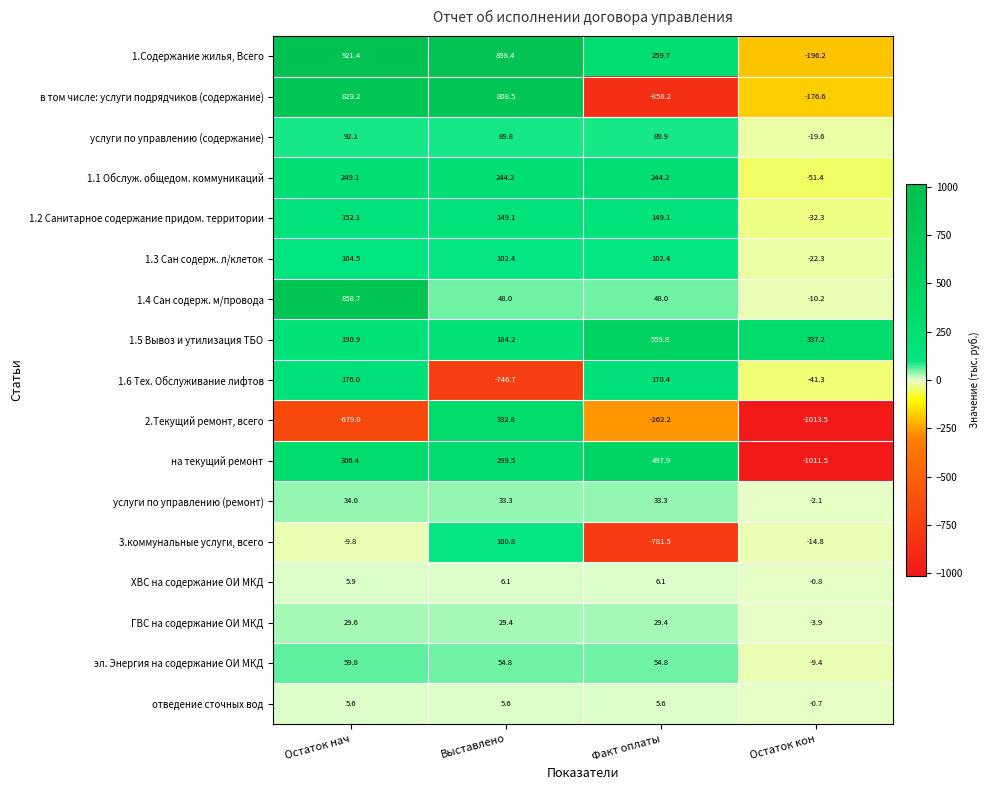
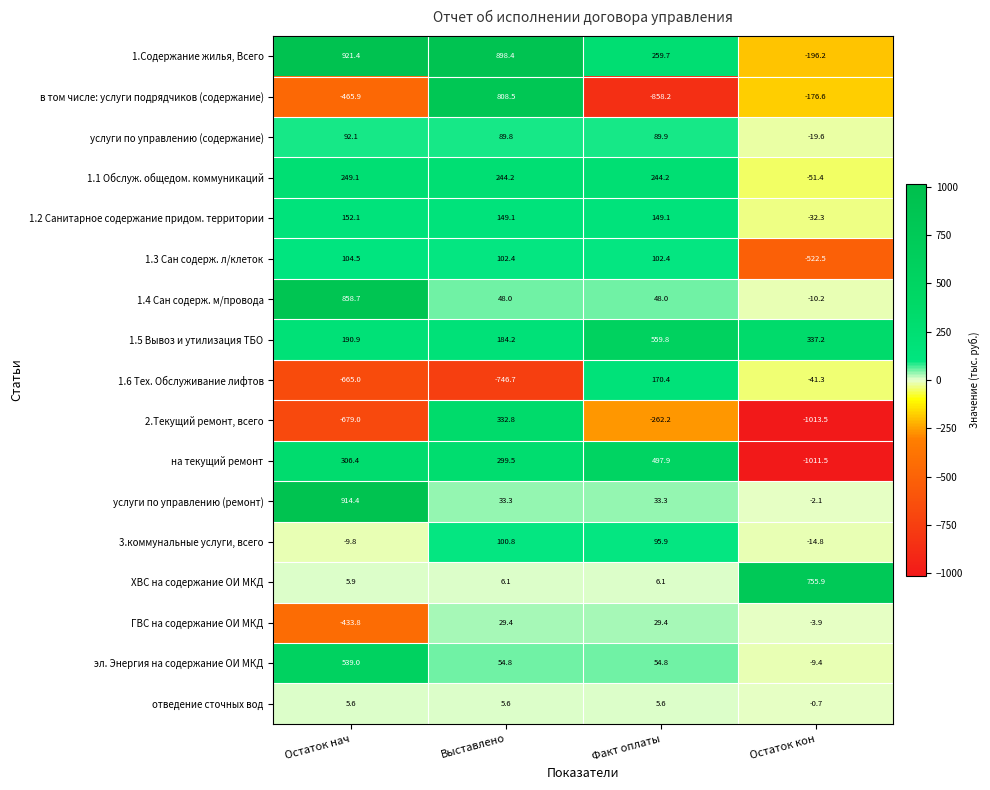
в том числе: услуги подрядчиков (содержание), Остаток нач: 829.2 -> -465.9
1.3 Сан содерж. л/клеток, Остаток кон: -22.3 -> -522.5
1.6 Тех. Обслуживание лифтов, Остаток нач: 176.0 -> -665.0
услуги по управлению (ремонт), Остаток нач: 34.0 -> 914.4
3.коммунальные услуги, всего, Факт оплаты: -781.5 -> 95.9
ХВС на содержание ОИ МКД, Остаток кон: -0.8 -> 755.9
ГВС на содержание ОИ МКД, Остаток нач: 29.6 -> -433.8
эл. Энергия на содержание ОИ МКД, Остаток нач: 59.8 -> 539.0
